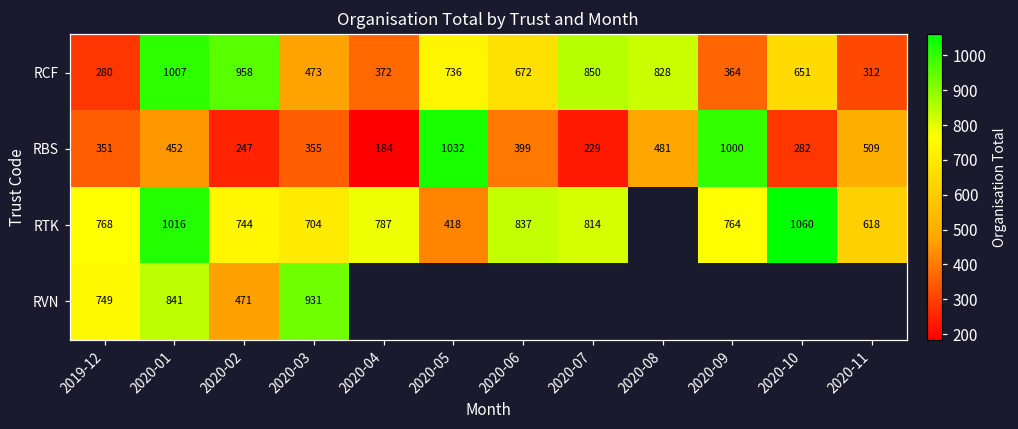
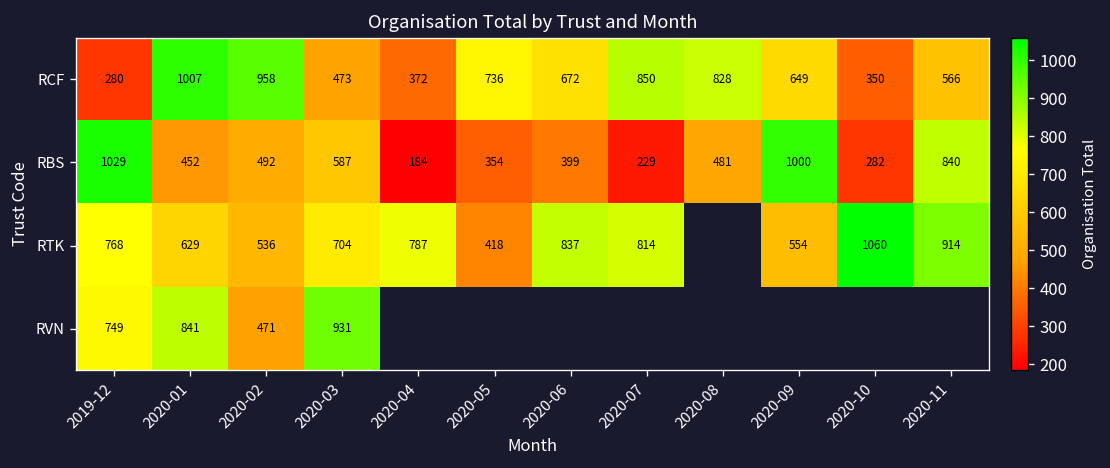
RCF, 2020-09: 364 -> 649
RCF, 2020-10: 651 -> 350
RCF, 2020-11: 312 -> 566
RBS, 2019-12: 351 -> 1029
RBS, 2020-02: 247 -> 492
RBS, 2020-03: 355 -> 587
RBS, 2020-05: 1032 -> 354
RBS, 2020-11: 509 -> 840
RTK, 2020-01: 1016 -> 629
RTK, 2020-02: 744 -> 536
RTK, 2020-09: 764 -> 554
RTK, 2020-11: 618 -> 914
